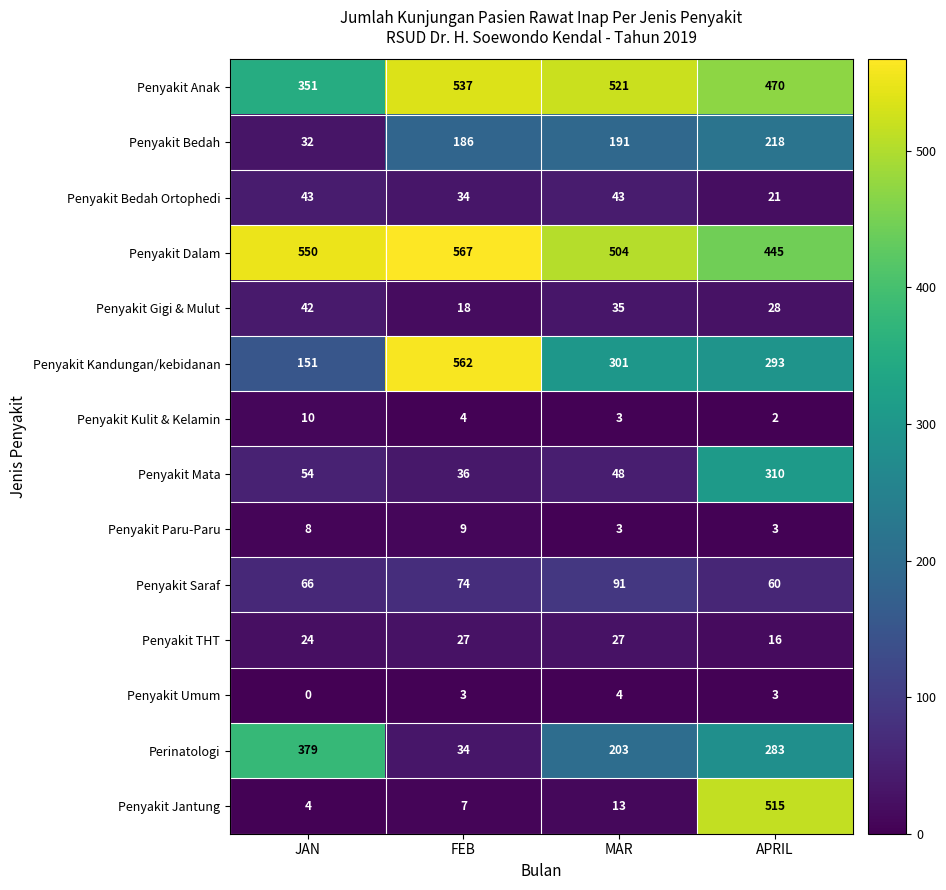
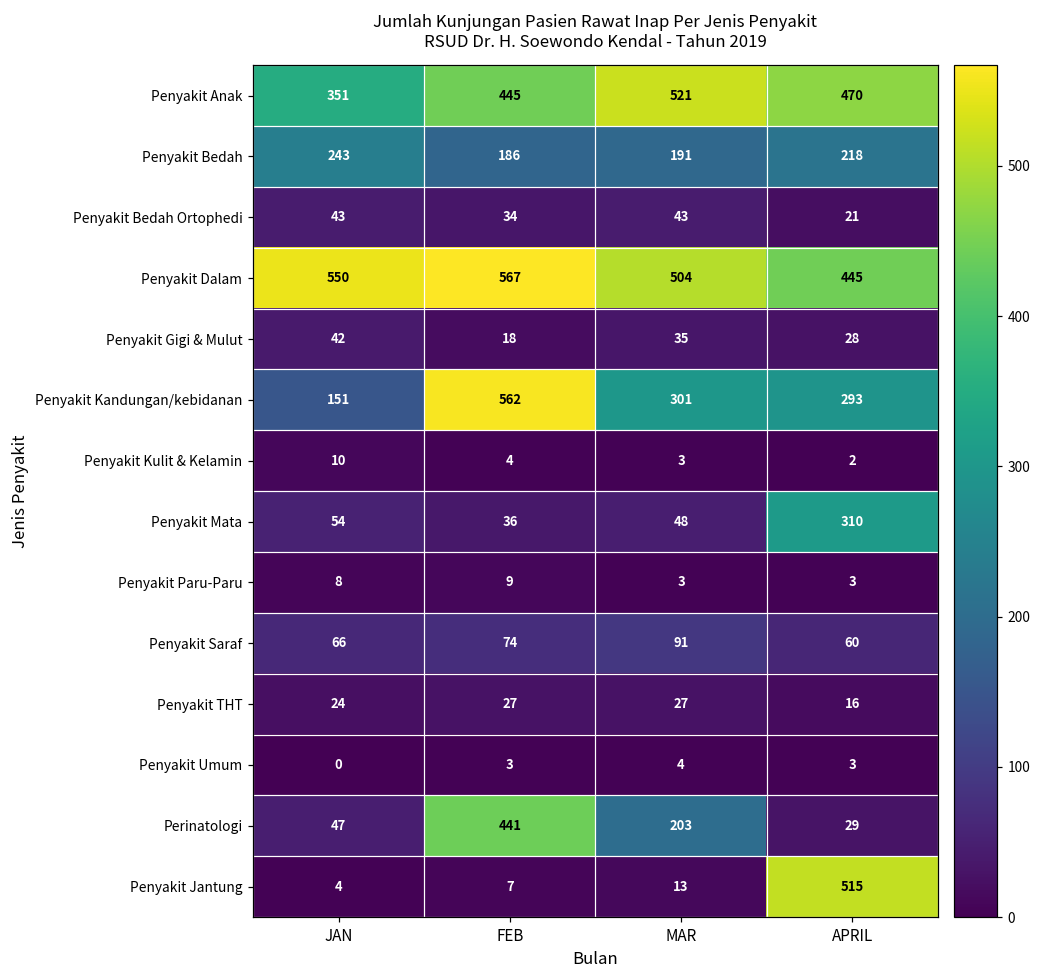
Penyakit Anak, FEB: 537 -> 445
Penyakit Bedah, JAN: 32 -> 243
Perinatologi, JAN: 379 -> 47
Perinatologi, FEB: 34 -> 441
Perinatologi, APRIL: 283 -> 29
